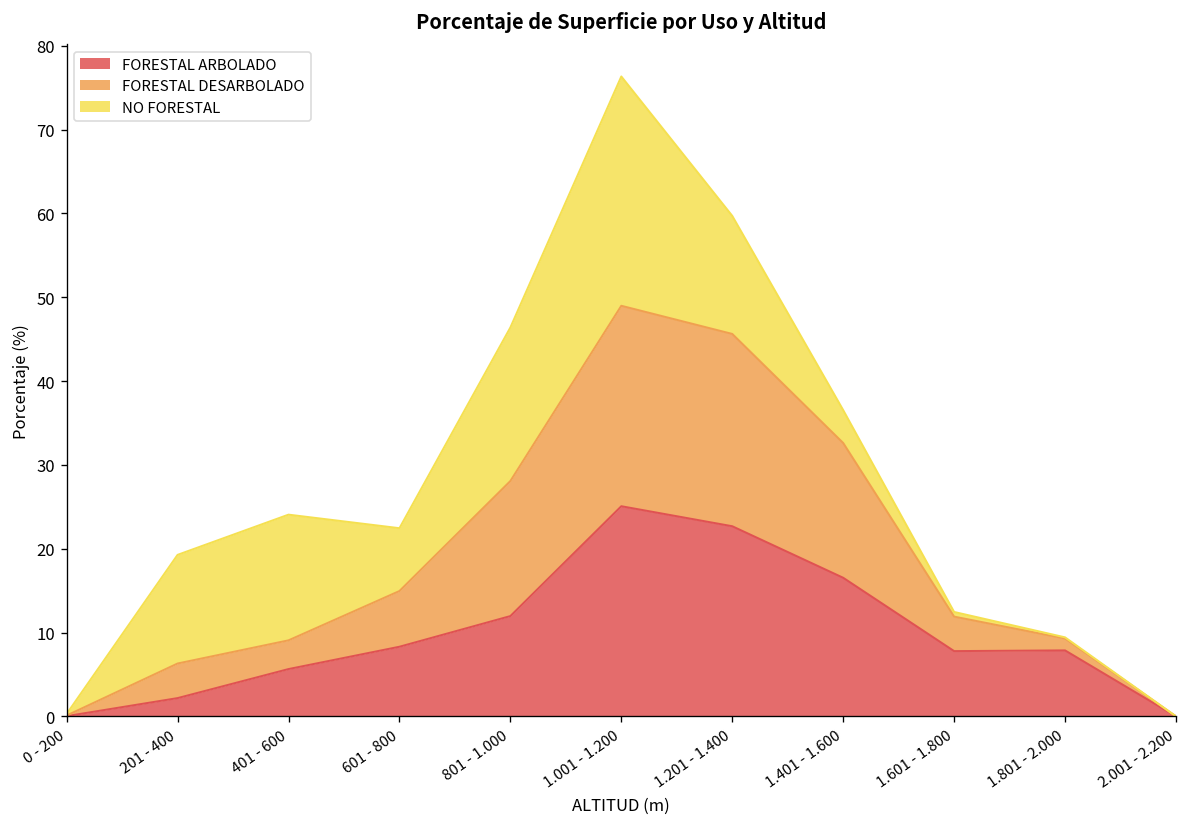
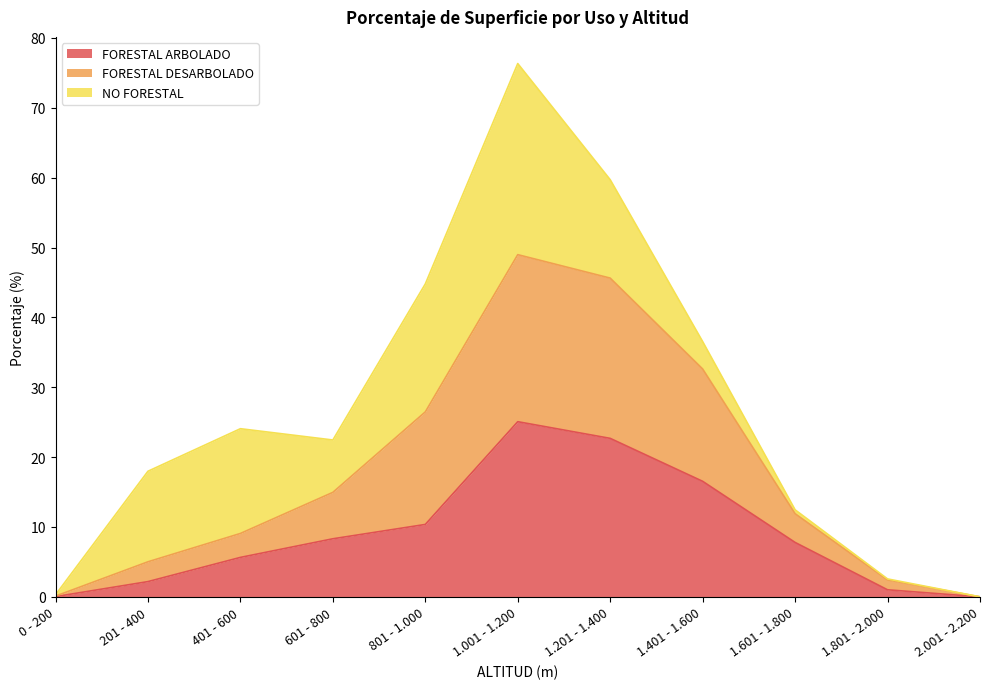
FORESTAL DESARBOLADO, 201 - 400: 4 -> 3
FORESTAL ARBOLADO, 801 - 1.000: 12 -> 10
FORESTAL ARBOLADO, 1.801 - 2.000: 8 -> 1
